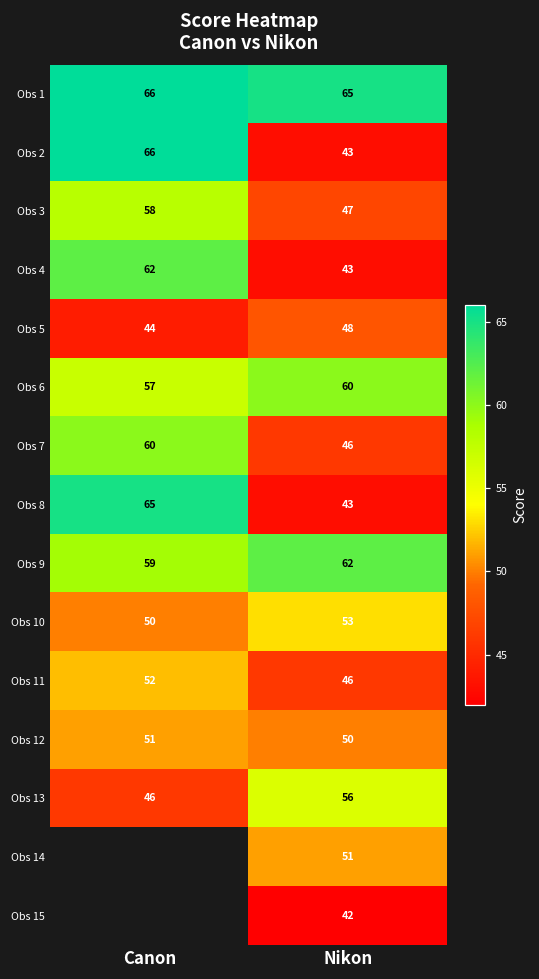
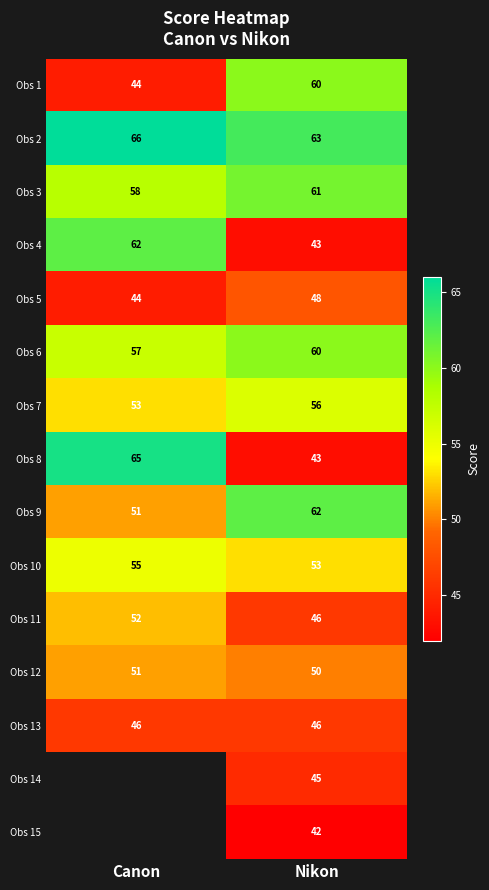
Obs 1, Canon: 66 -> 44
Obs 1, Nikon: 65 -> 60
Obs 2, Nikon: 43 -> 63
Obs 3, Nikon: 47 -> 61
Obs 7, Canon: 60 -> 53
Obs 7, Nikon: 46 -> 56
Obs 9, Canon: 59 -> 51
Obs 10, Canon: 50 -> 55
Obs 13, Nikon: 56 -> 46
Obs 14, Nikon: 51 -> 45
